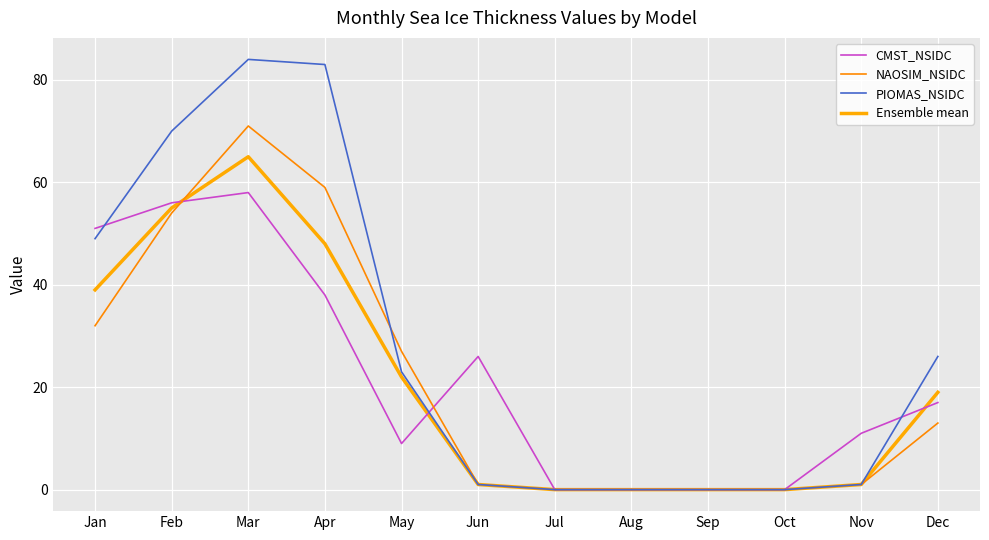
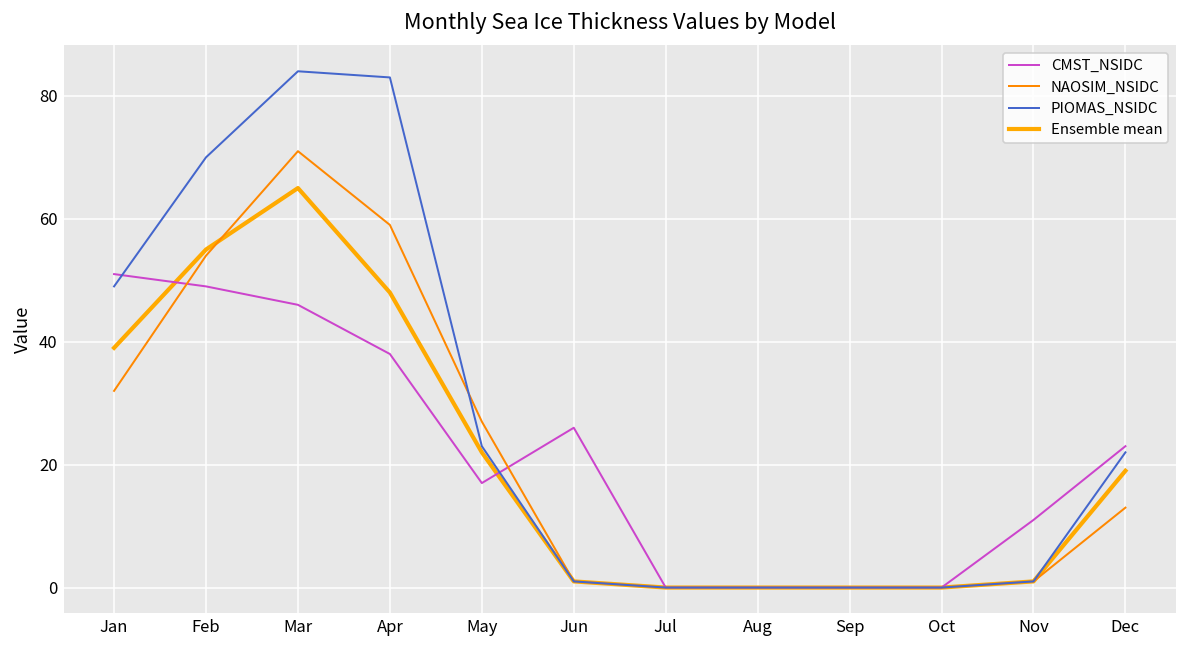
CMST_NSIDC, Feb: 56 -> 49
CMST_NSIDC, Mar: 58 -> 46
CMST_NSIDC, May: 9 -> 17
CMST_NSIDC, Dec: 17 -> 23
PIOMAS_NSIDC, Dec: 26 -> 22
